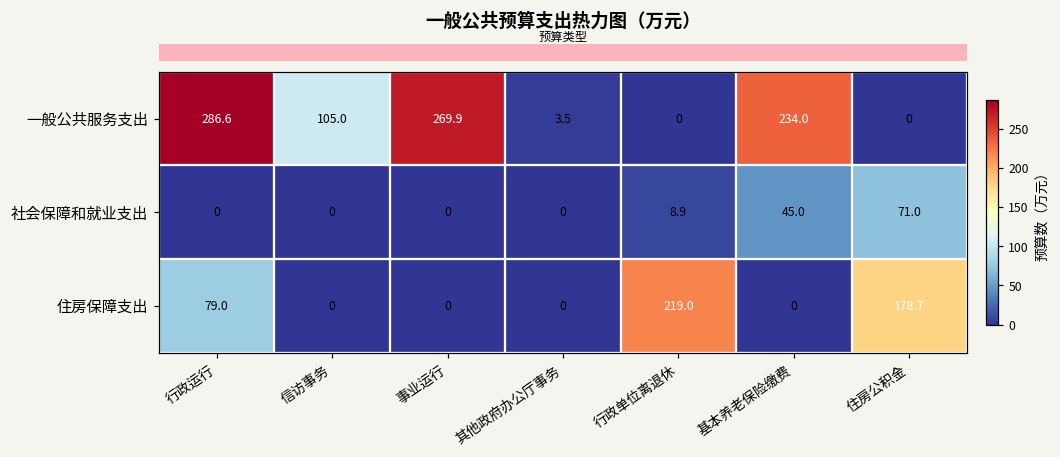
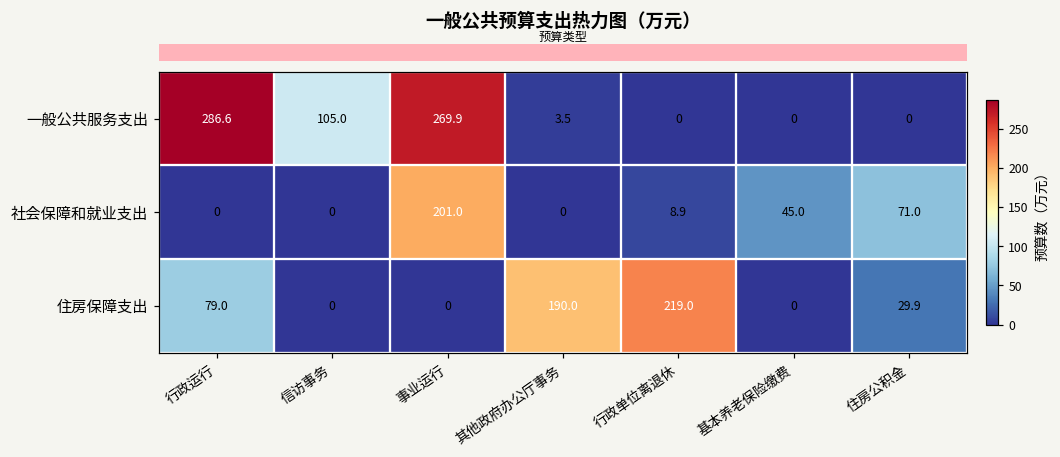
一般公共服务支出, 基本养老保险缴费: 234.0 -> 0
社会保障和就业支出, 事业运行: 0 -> 201.0
住房保障支出, 其他政府办公厅事务: 0 -> 190.0
住房保障支出, 住房公积金: 178.7 -> 29.9
